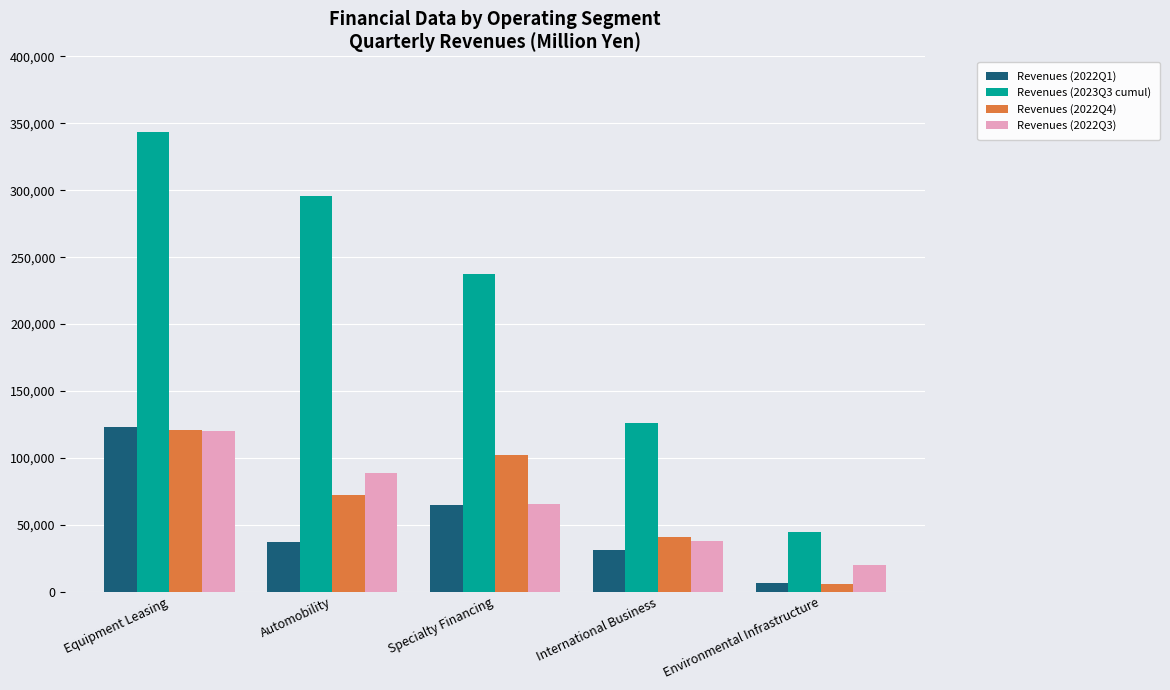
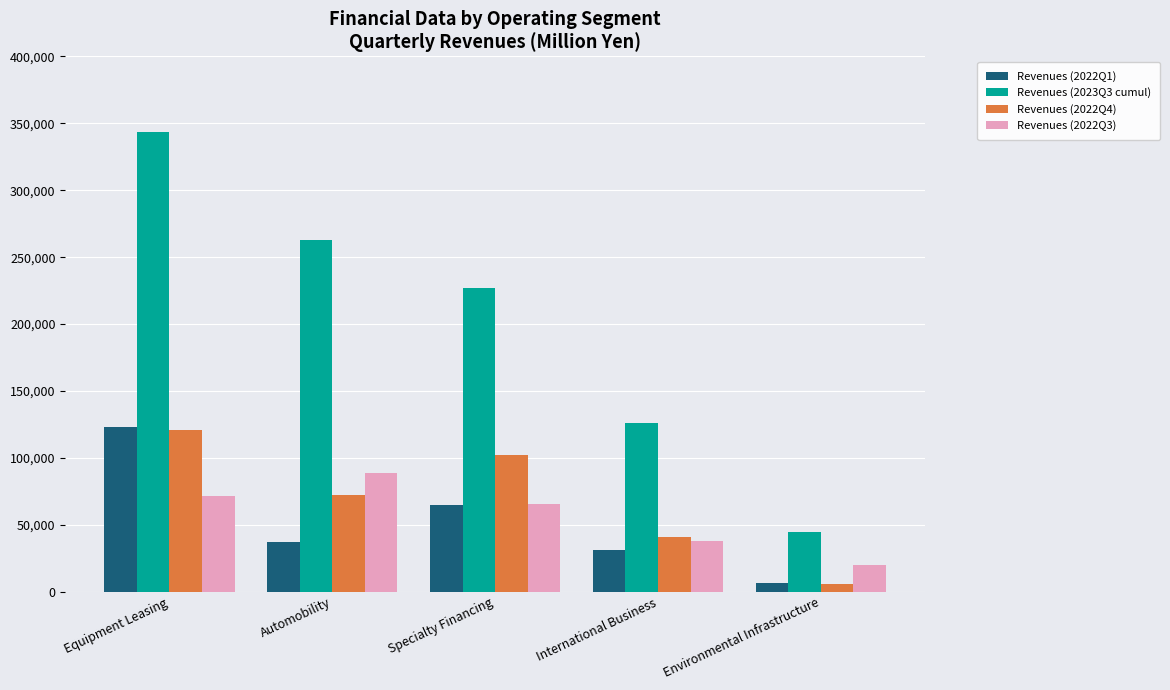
Revenues (2022Q3), Equipment Leasing: 120,000 -> 71,000
Revenues (2023Q3 cumul), Automobility: 296,000 -> 263,000
Revenues (2023Q3 cumul), Specialty Financing: 238,000 -> 227,000
